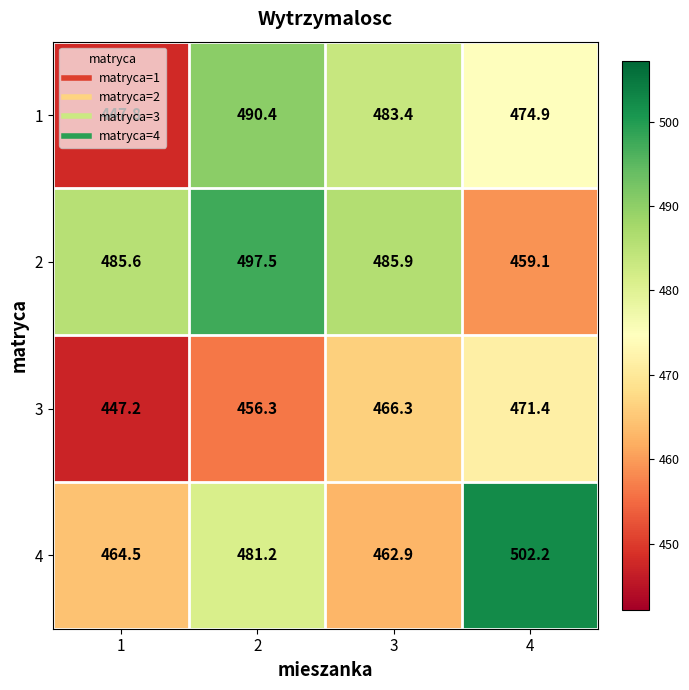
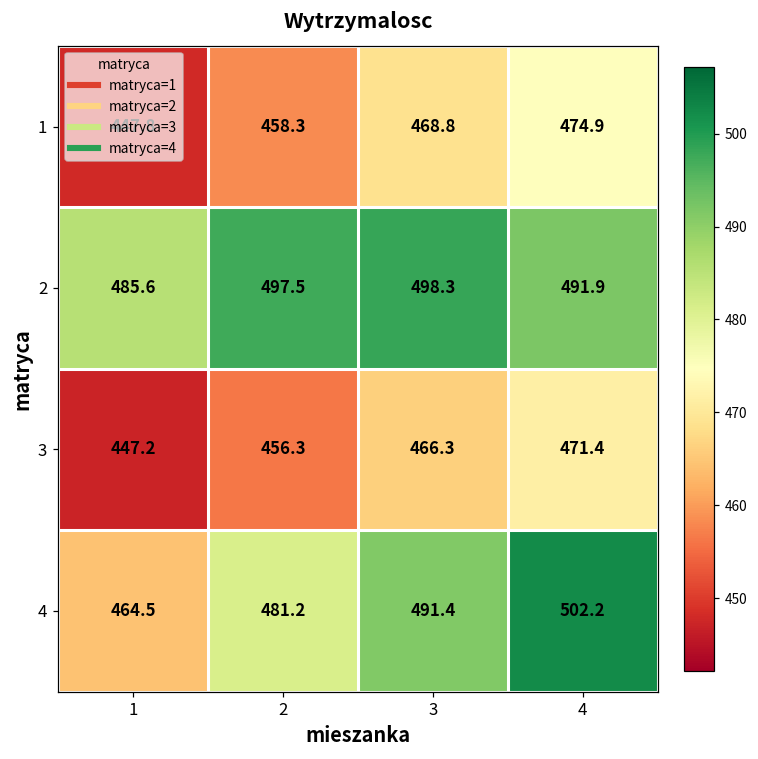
1, 2: 490.4 -> 458.3
1, 3: 483.4 -> 468.8
2, 3: 485.9 -> 498.3
2, 4: 459.1 -> 491.9
4, 3: 462.9 -> 491.4
